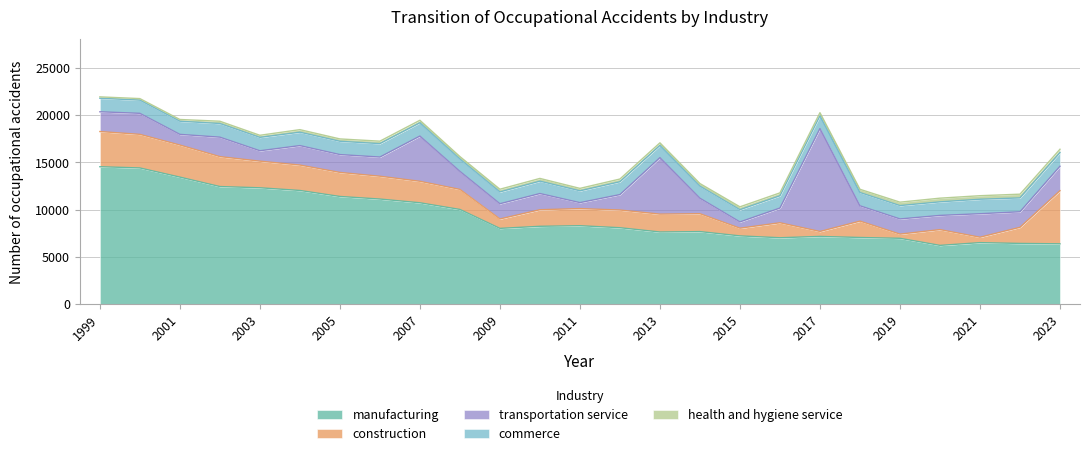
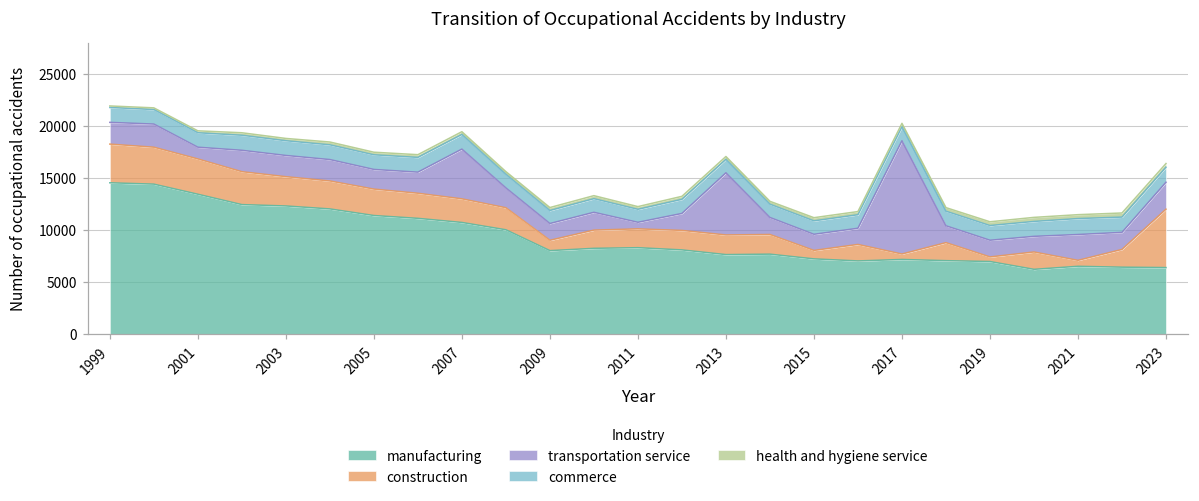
transportation service, 2003: 1000 -> 2000
transportation service, 2015: 1000 -> 2000
